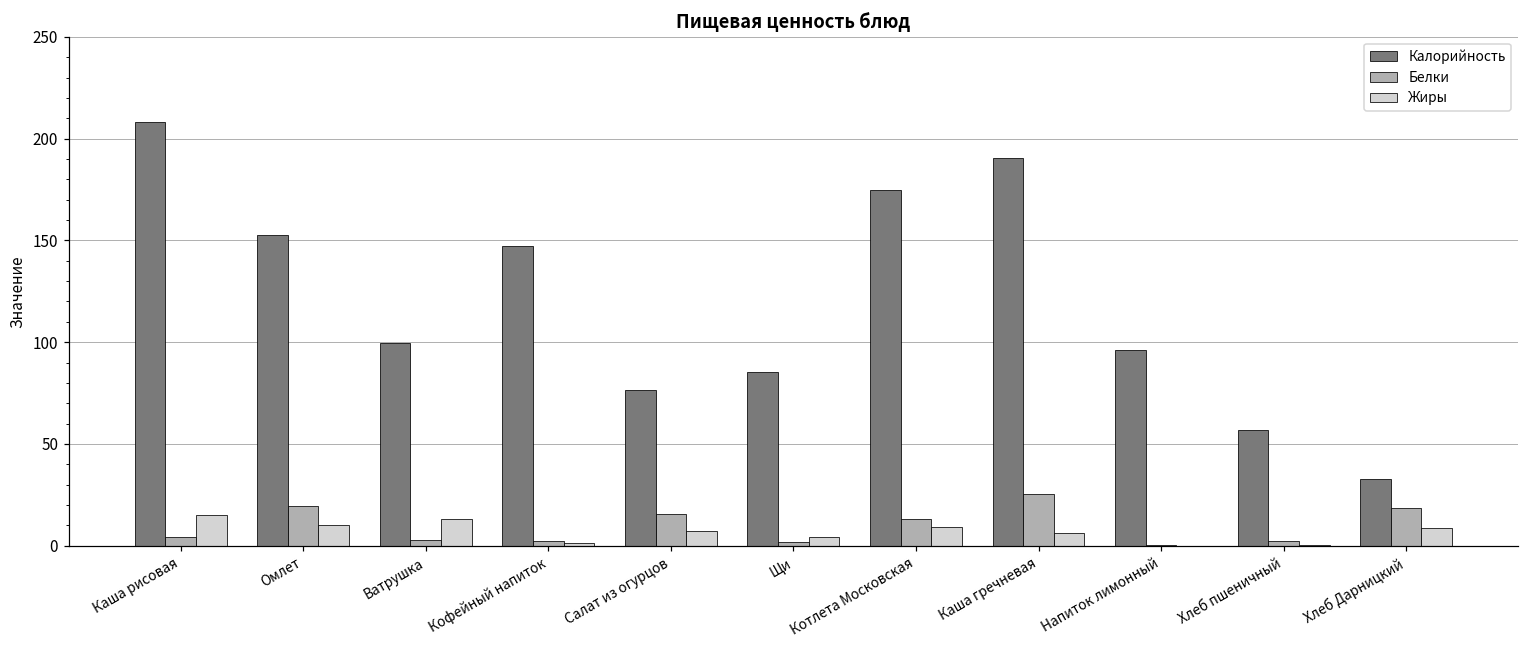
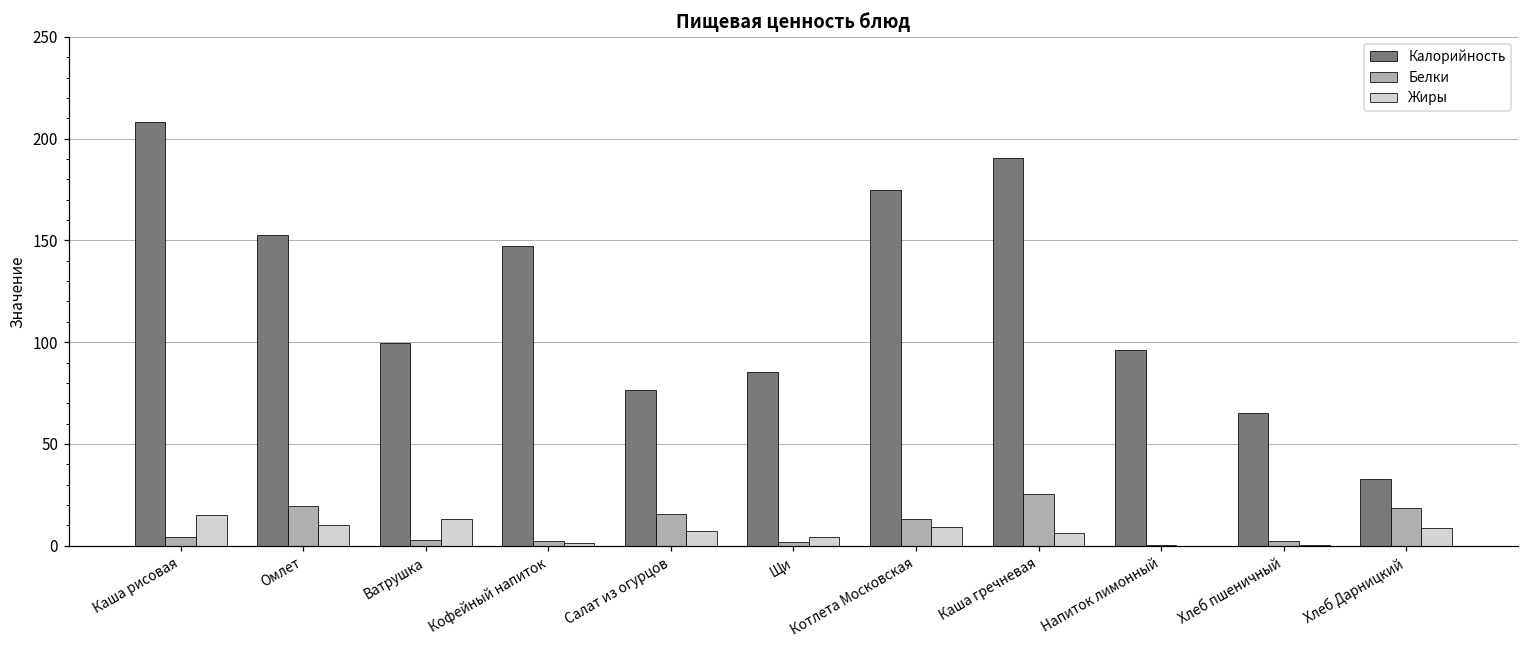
Калорийность, Хлеб пшеничный: 57 -> 65
